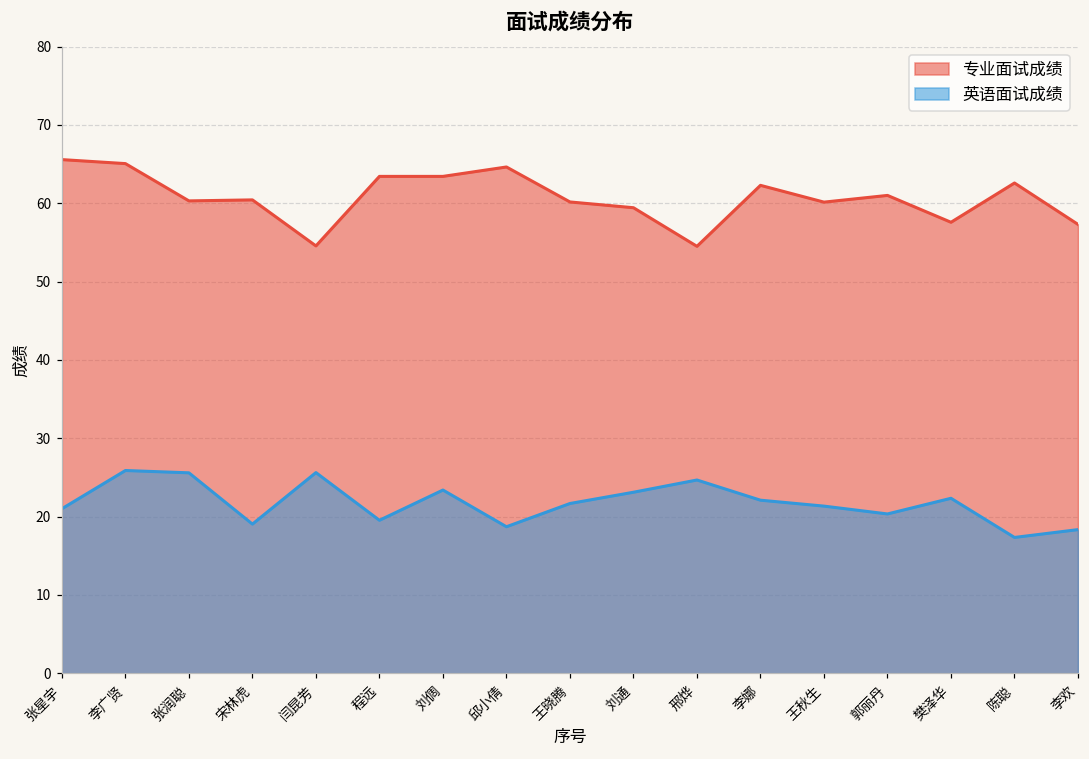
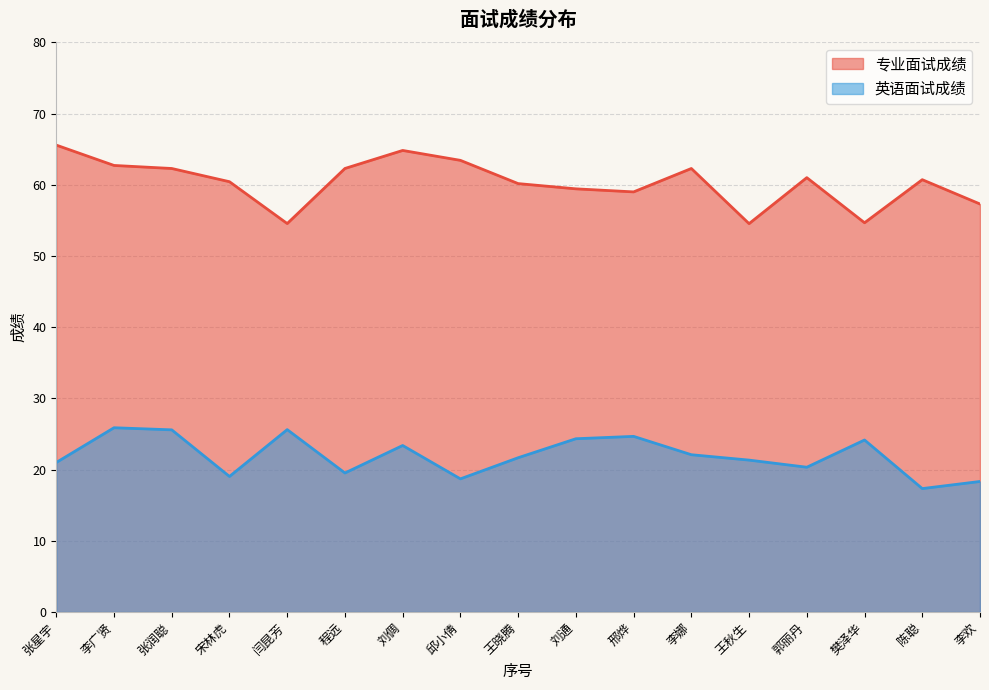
专业面试成绩, 李广贤: 65 -> 63
专业面试成绩, 张润聪: 60 -> 62
专业面试成绩, 程远: 63 -> 62
专业面试成绩, 刘倜: 63 -> 65
专业面试成绩, 邱小倩: 65 -> 63
英语面试成绩, 刘通: 23 -> 24
专业面试成绩, 邢烨: 55 -> 59
专业面试成绩, 王秋生: 60 -> 55
专业面试成绩, 樊泽华: 58 -> 55
英语面试成绩, 樊泽华: 22 -> 24
专业面试成绩, 陈聪: 63 -> 61
